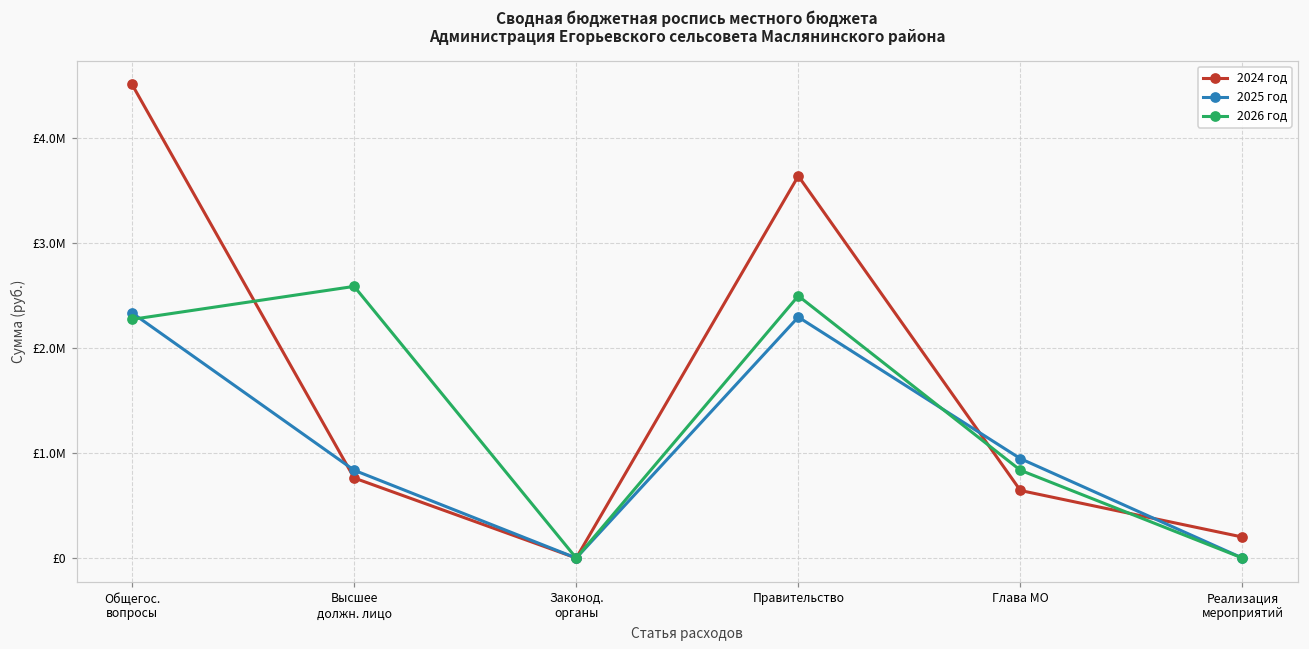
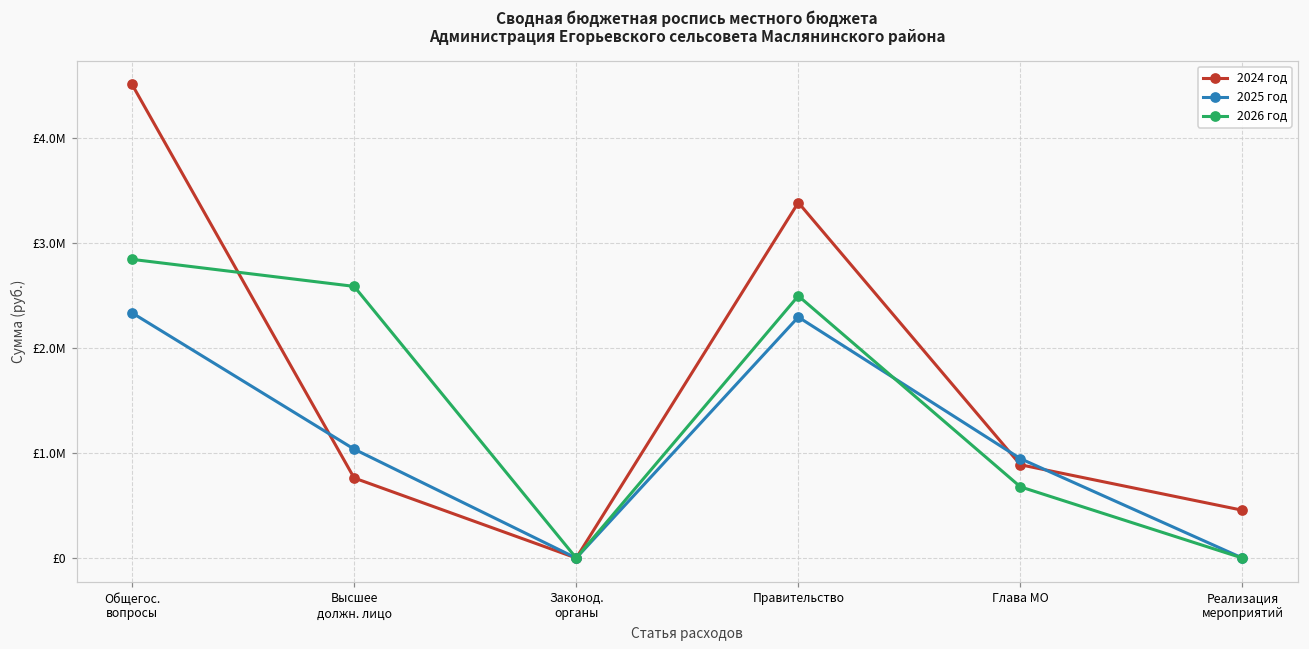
2026 год, Общегос. вопросы: £2300000 -> £2800000
2025 год, Высшее должн. лицо: £800000 -> £1000000
2024 год, Правительство: £3600000 -> £3400000
2024 год, Глава МО: £600000 -> £900000
2026 год, Глава МО: £800000 -> £700000
2024 год, Реализация мероприятий: £200000 -> £500000
